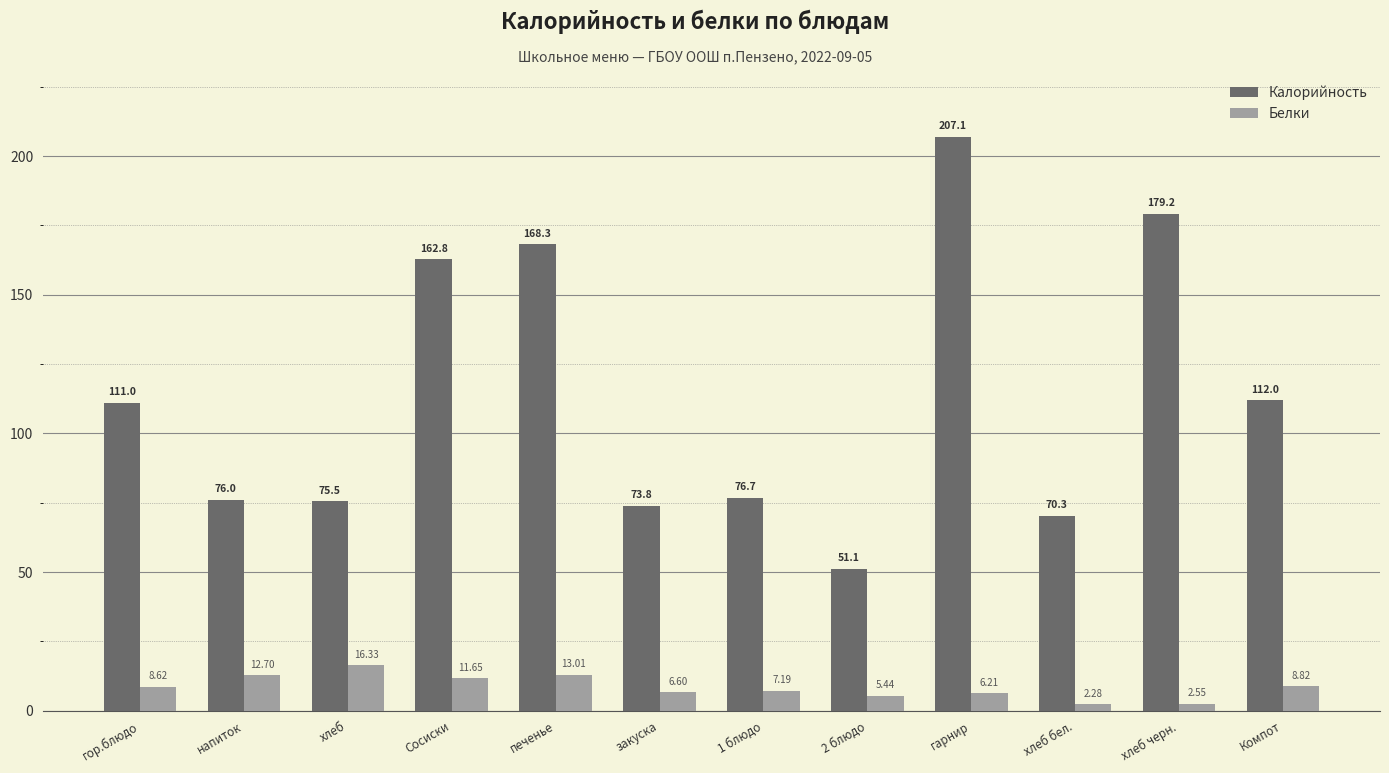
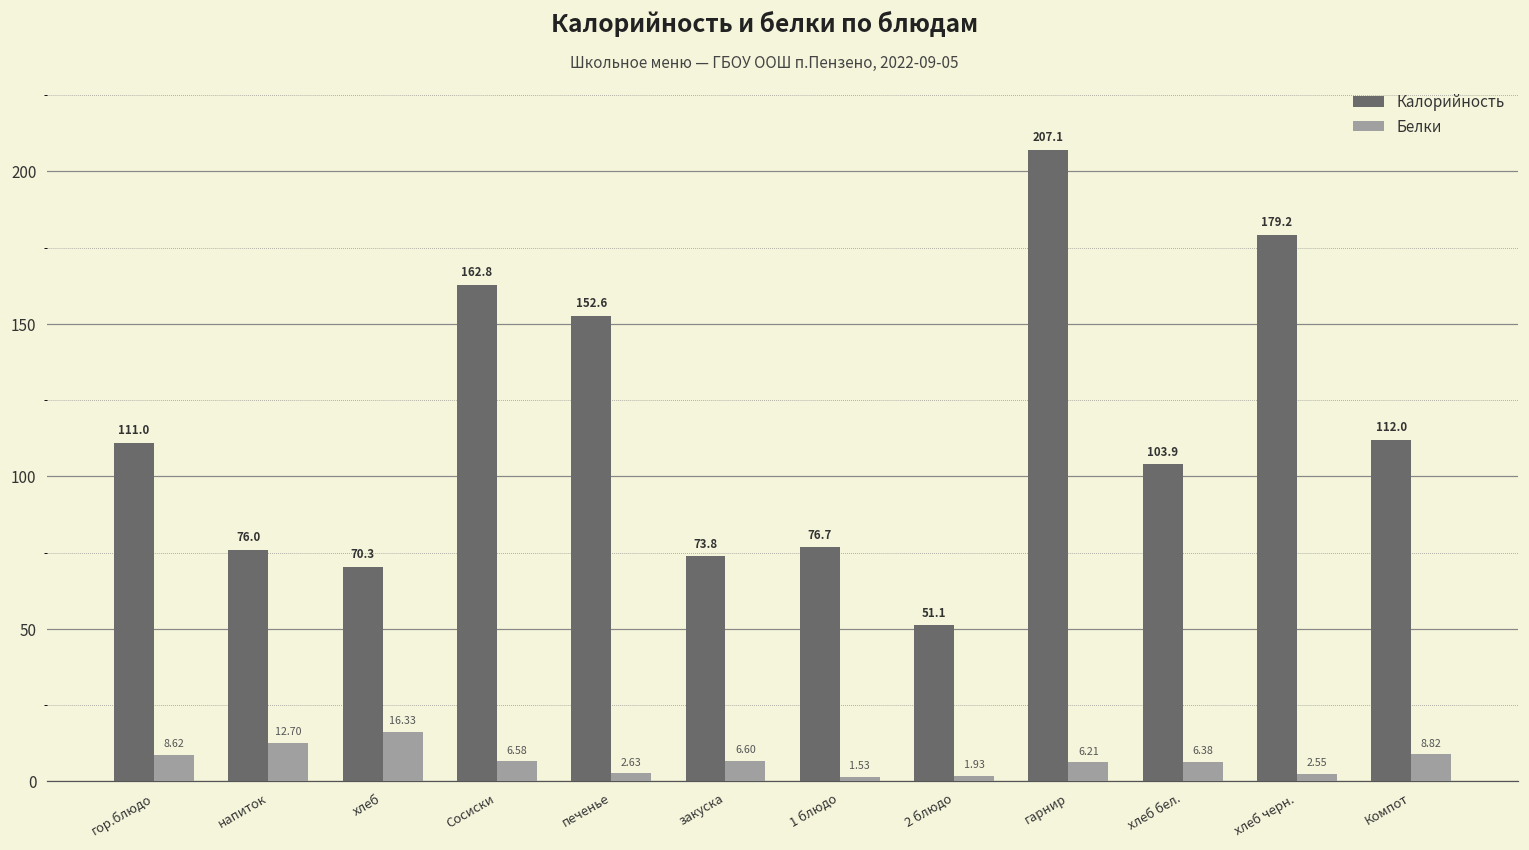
Калорийность, хлеб: 75.5 -> 70.3
Белки, Сосиски: 11.65 -> 6.58
Калорийность, печенье: 168.3 -> 152.6
Белки, печенье: 13.01 -> 2.63
Белки, 1 блюдо: 7.19 -> 1.53
Белки, 2 блюдо: 5.44 -> 1.93
Калорийность, хлеб бел.: 70.3 -> 103.9
Белки, хлеб бел.: 2.28 -> 6.38
